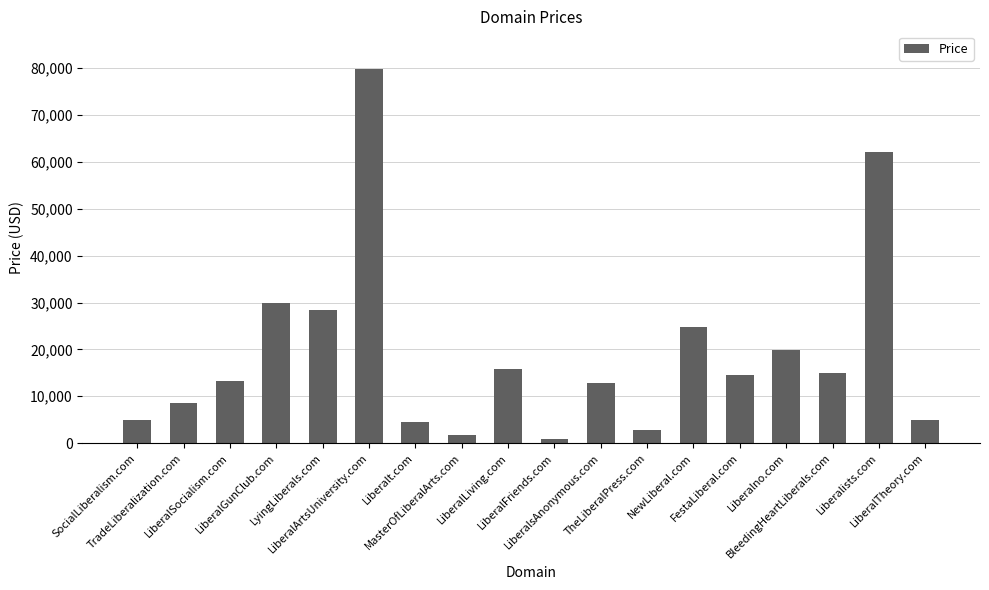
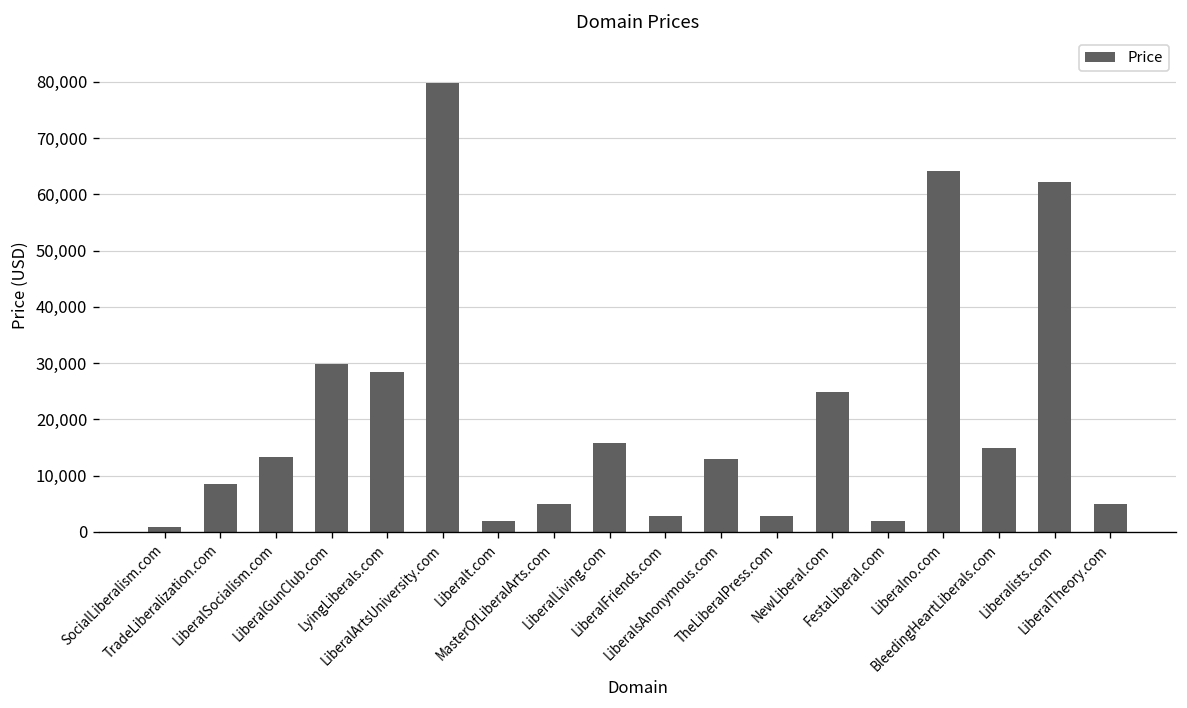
SocialLiberalism.com: 5,000 -> 1,000
Liberalt.com: 5,000 -> 2,000
MasterOfLiberalArts.com: 2,000 -> 5,000
LiberalFriends.com: 1,000 -> 3,000
FestaLiberal.com: 15,000 -> 2,000
Liberalno.com: 20,000 -> 64,000
